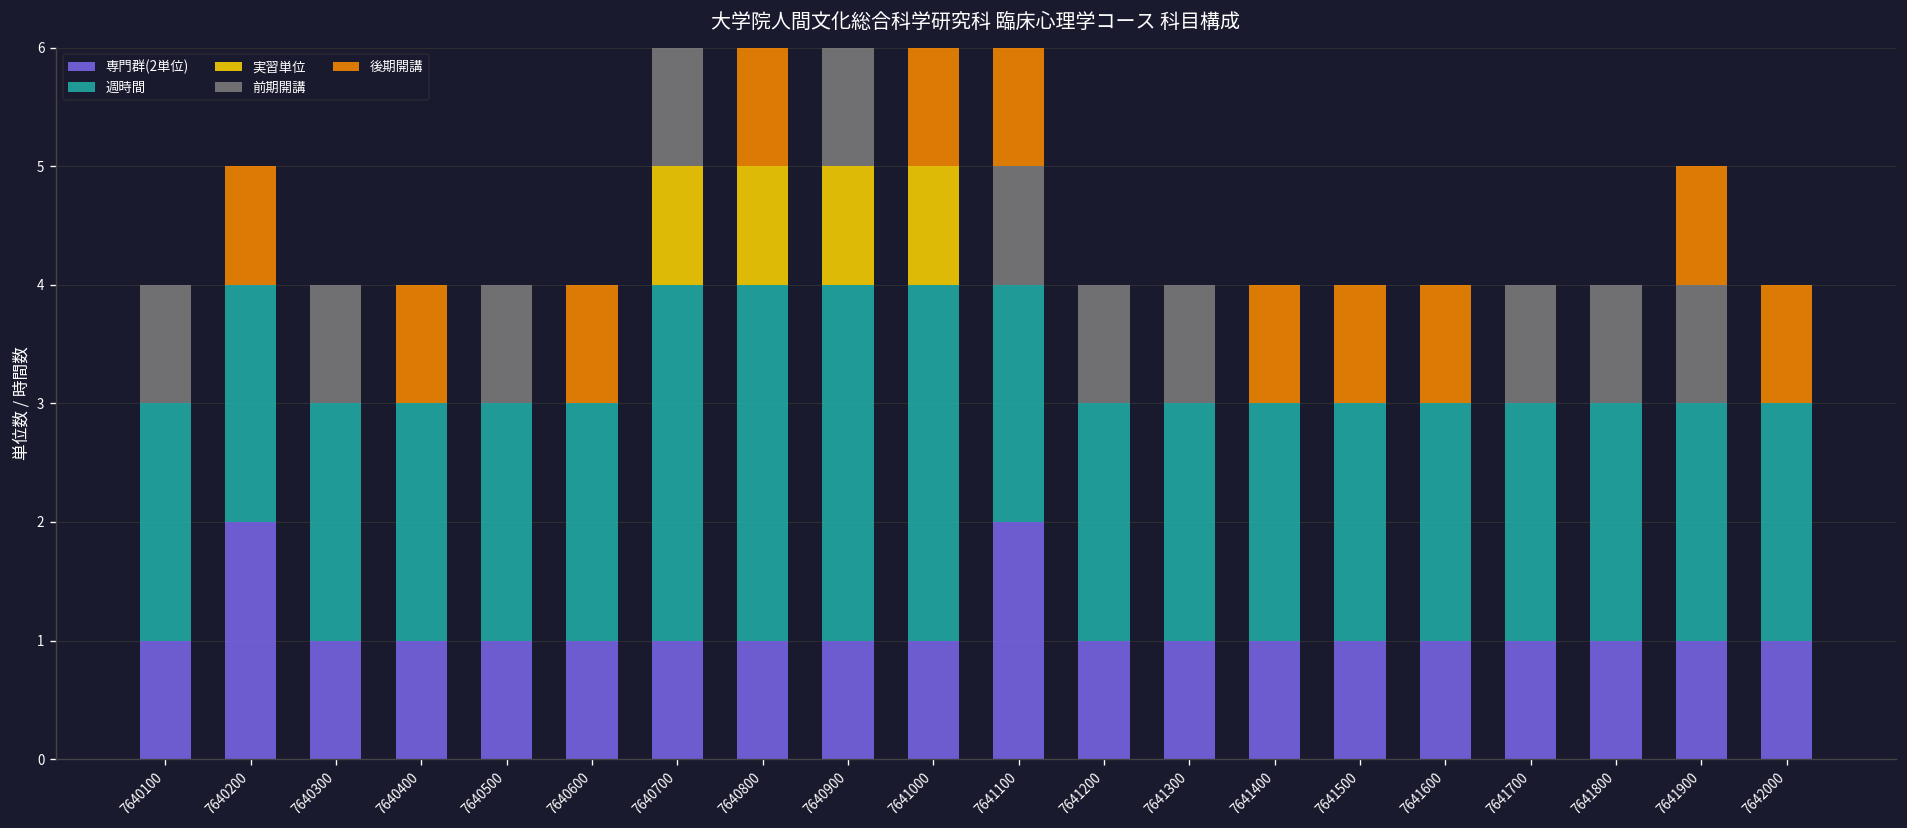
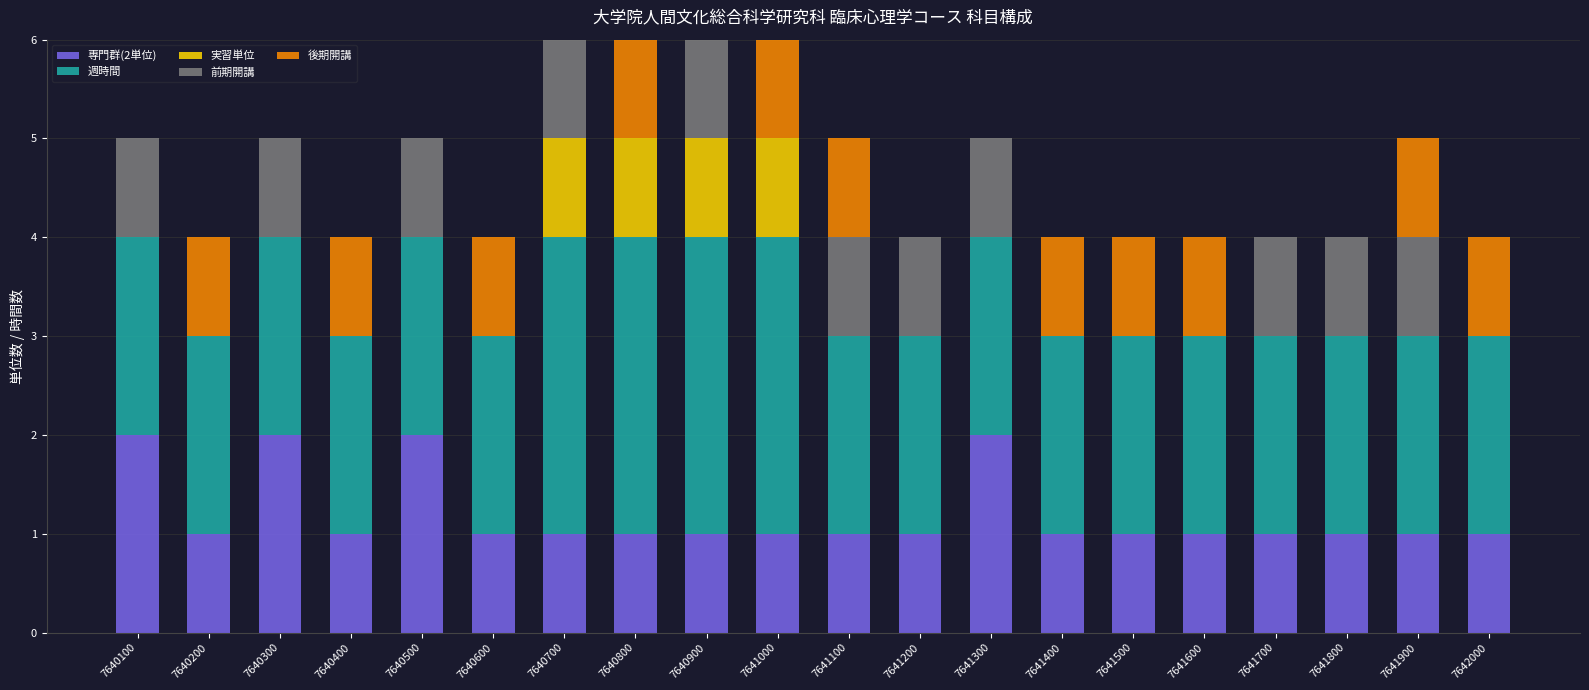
専門群(2単位), 7640100: 1 -> 2
専門群(2単位), 7640200: 2 -> 1
専門群(2単位), 7640300: 1 -> 2
専門群(2単位), 7640500: 1 -> 2
専門群(2単位), 7641100: 2 -> 1
専門群(2単位), 7641300: 1 -> 2
